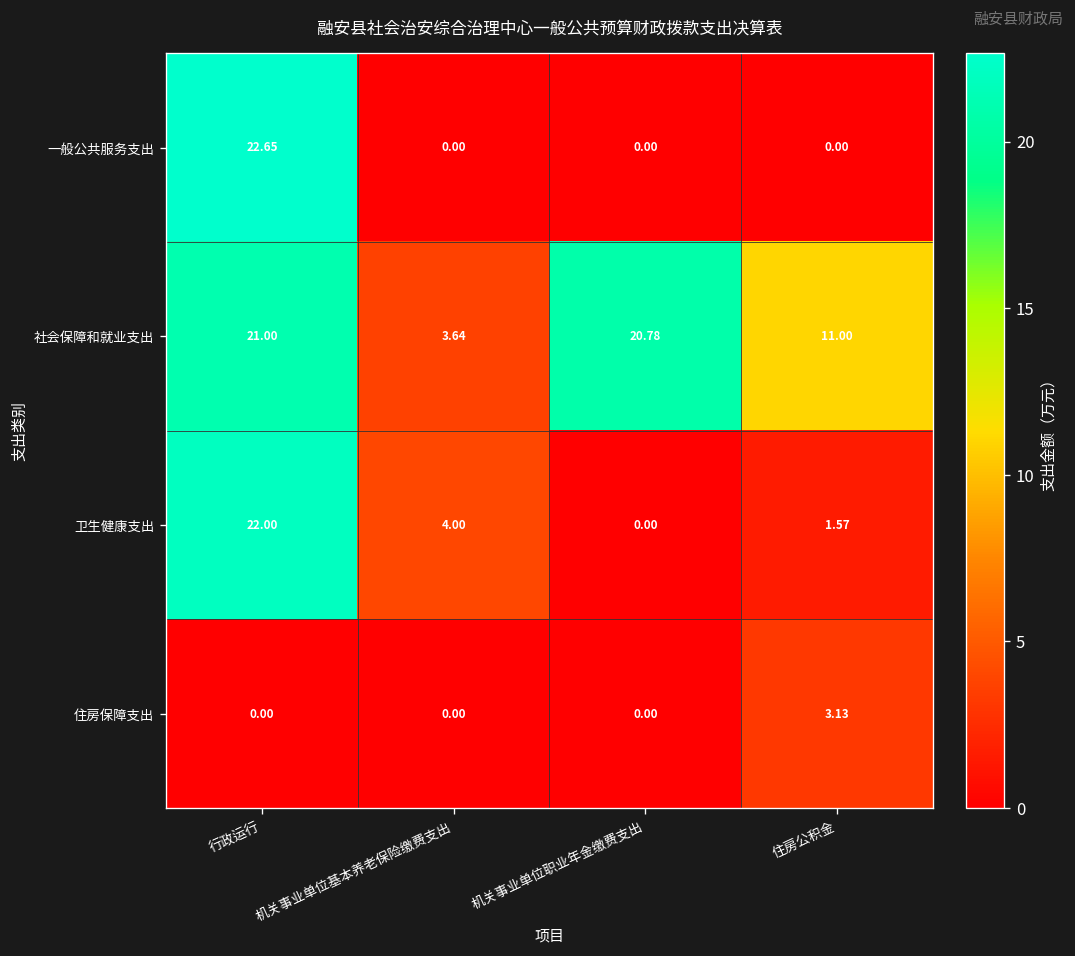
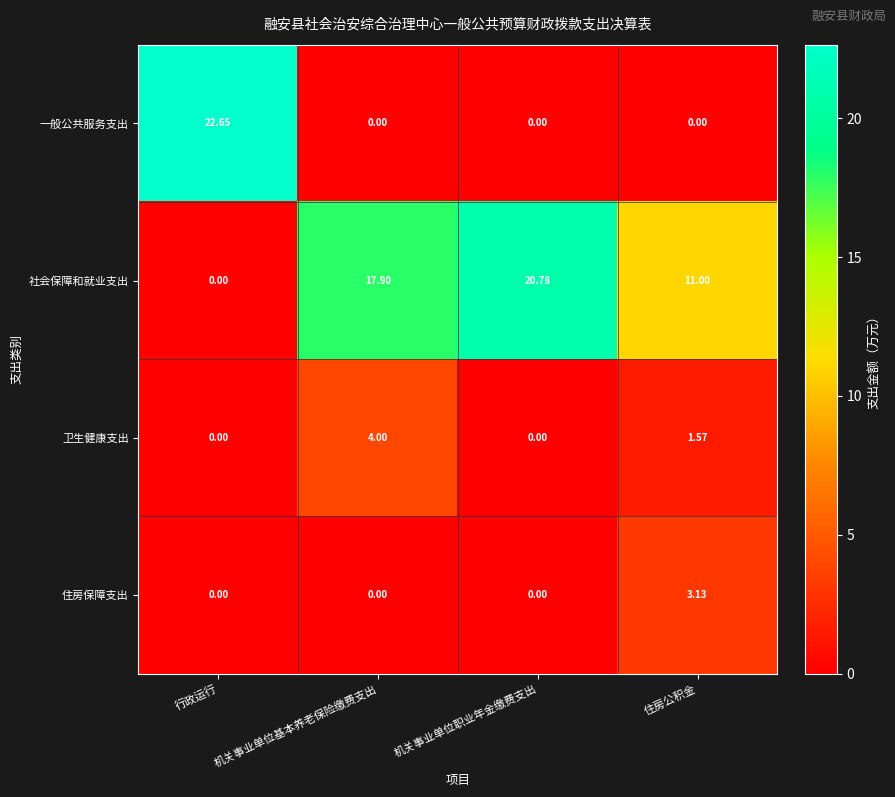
社会保障和就业支出, 行政运行: 21.00 -> 0.00
社会保障和就业支出, 机关事业单位基本养老保险缴费支出: 3.64 -> 17.90
卫生健康支出, 行政运行: 22.00 -> 0.00
